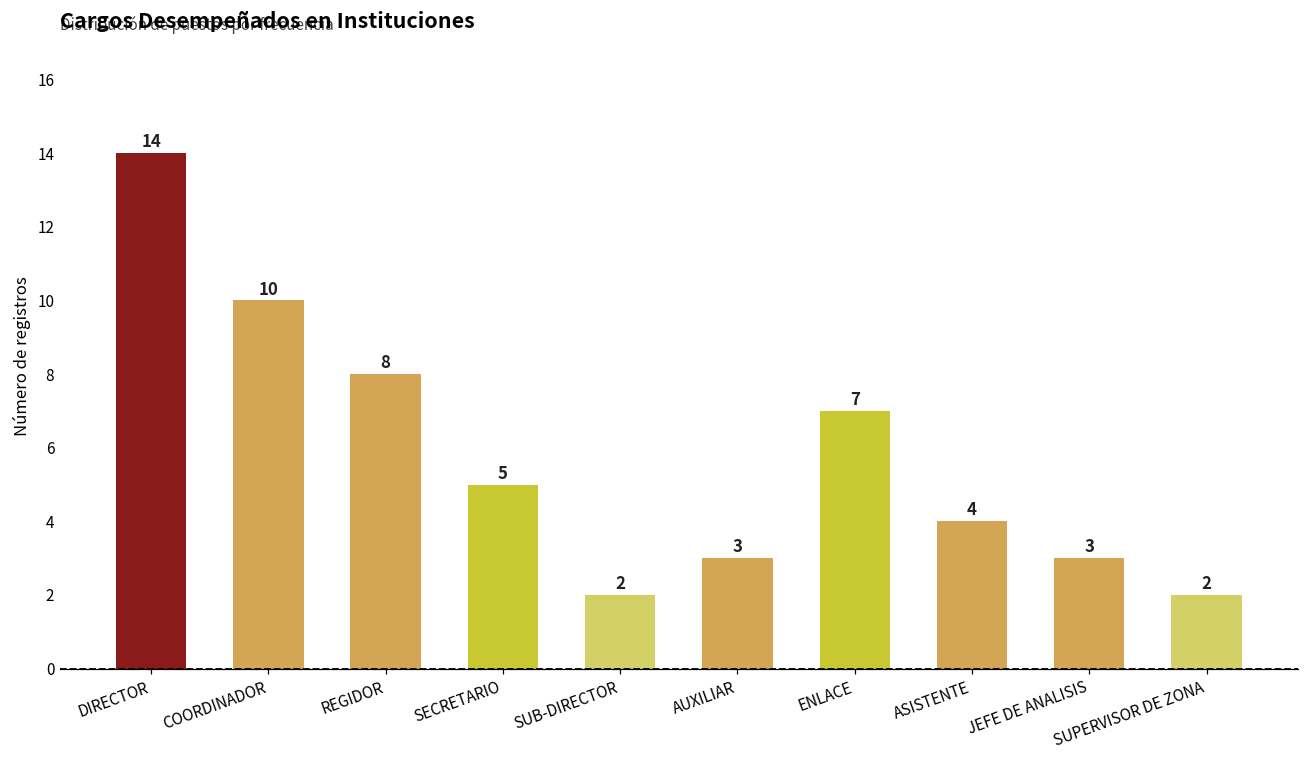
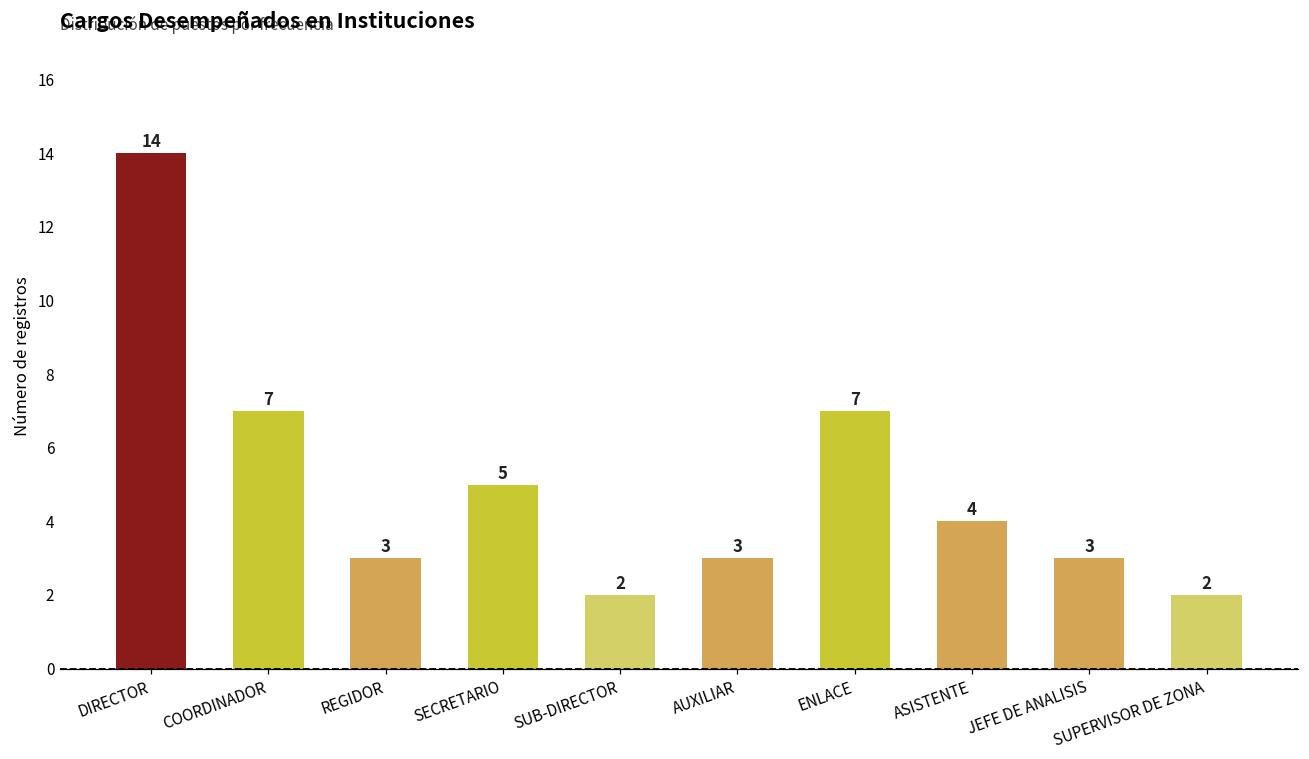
COORDINADOR: 10 -> 7
REGIDOR: 8 -> 3
